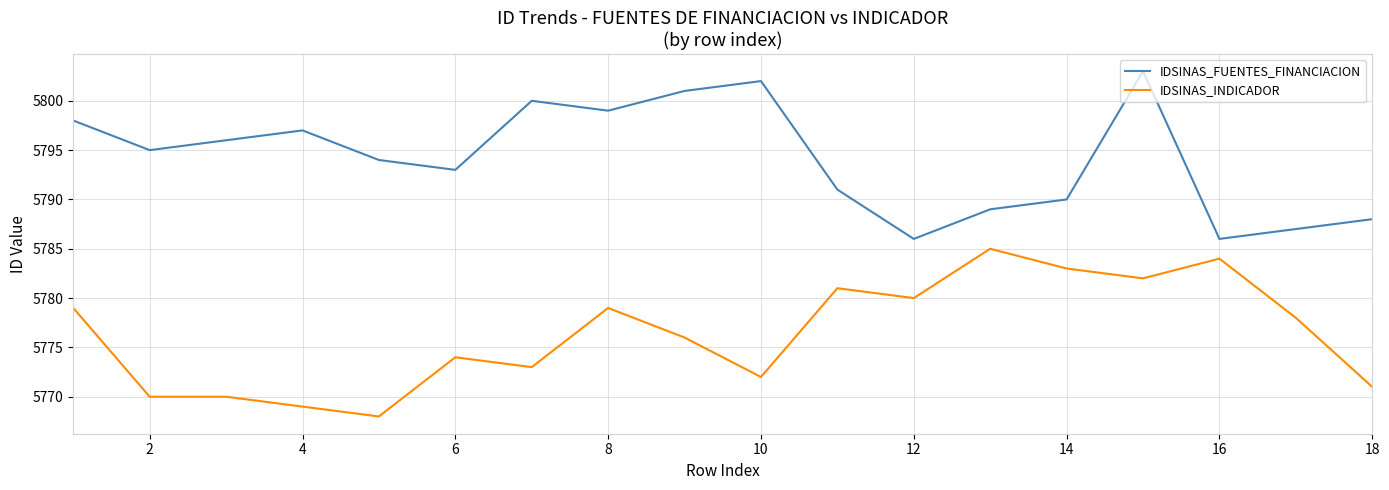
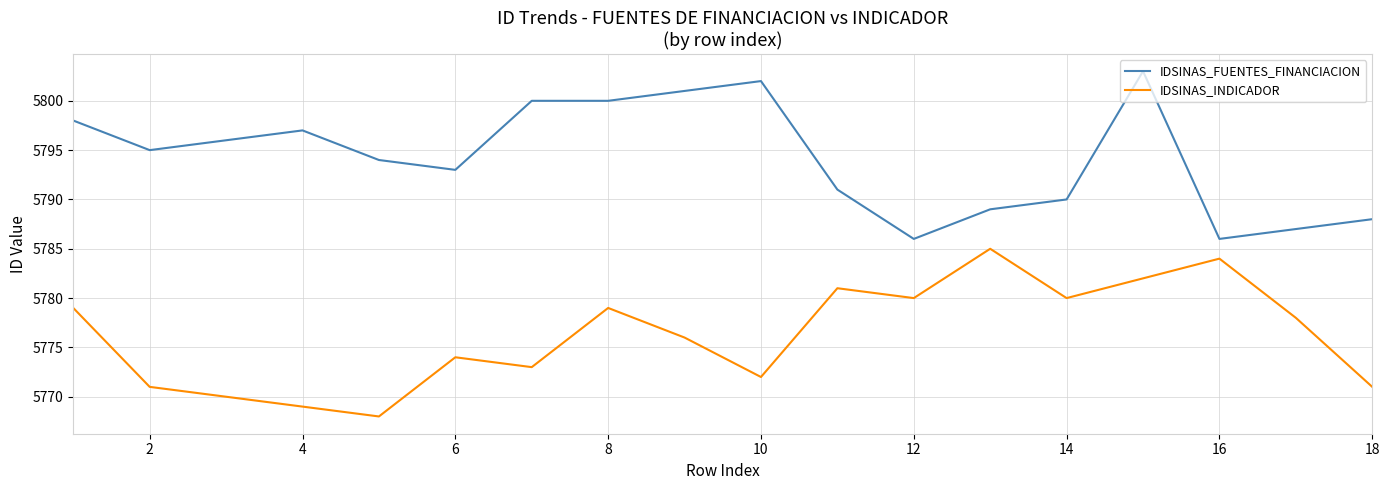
IDSINAS_INDICADOR, 2: 5770 -> 5771
IDSINAS_FUENTES_FINANCIACION, 8: 5799 -> 5800
IDSINAS_INDICADOR, 14: 5783 -> 5780
